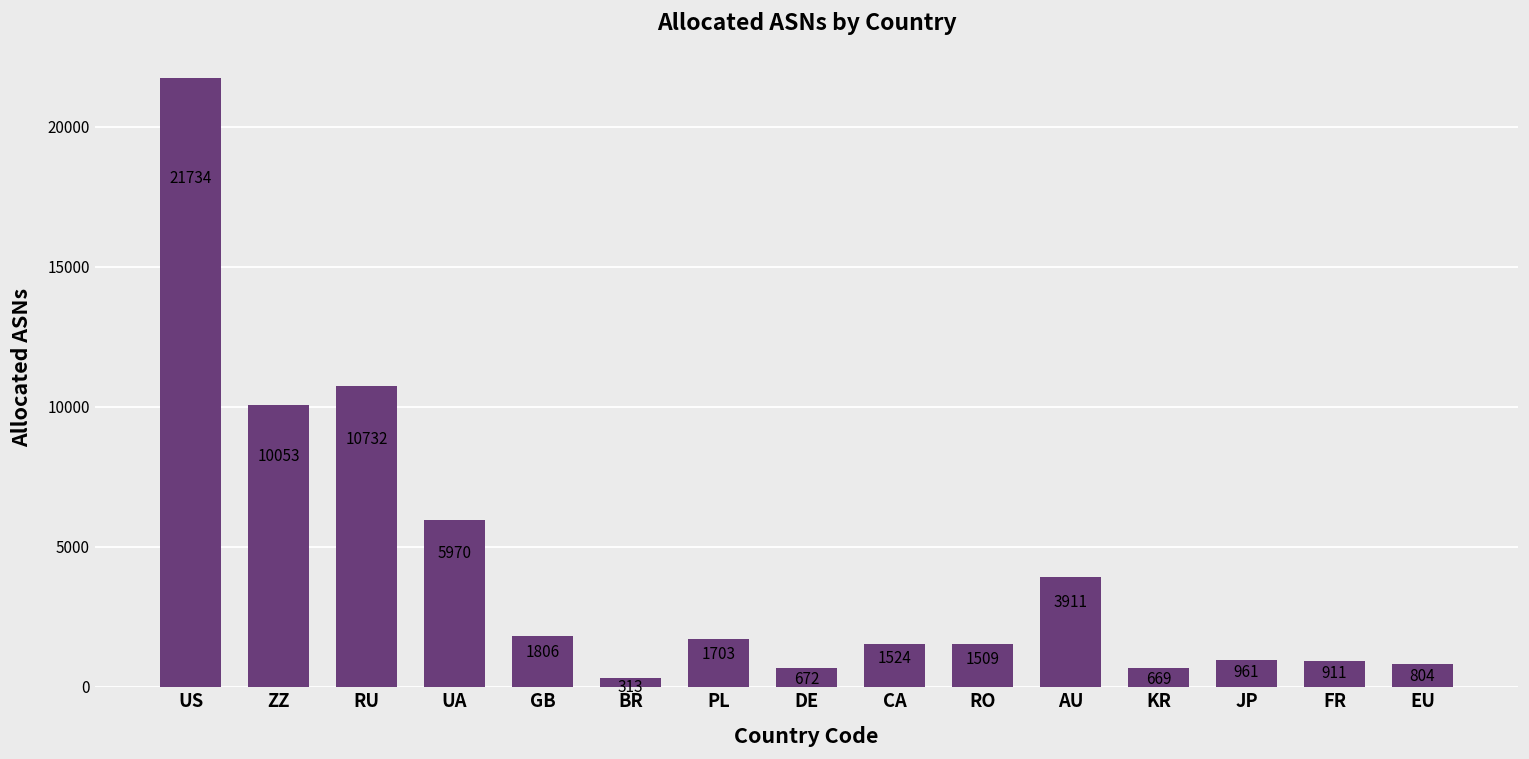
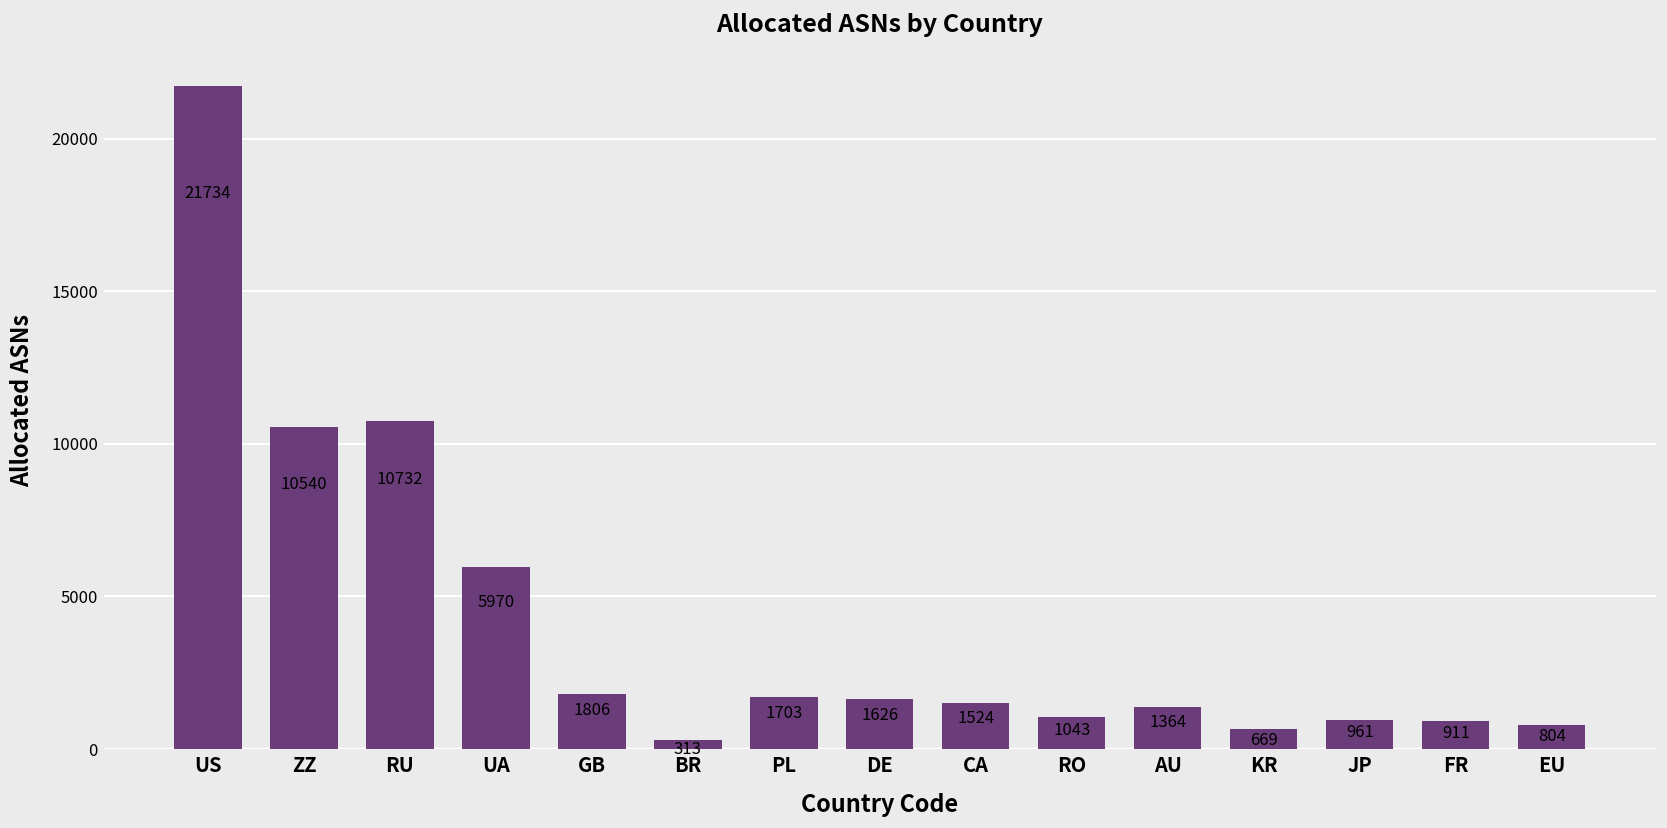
ZZ: 10053 -> 10540
DE: 672 -> 1626
RO: 1509 -> 1043
AU: 3911 -> 1364
